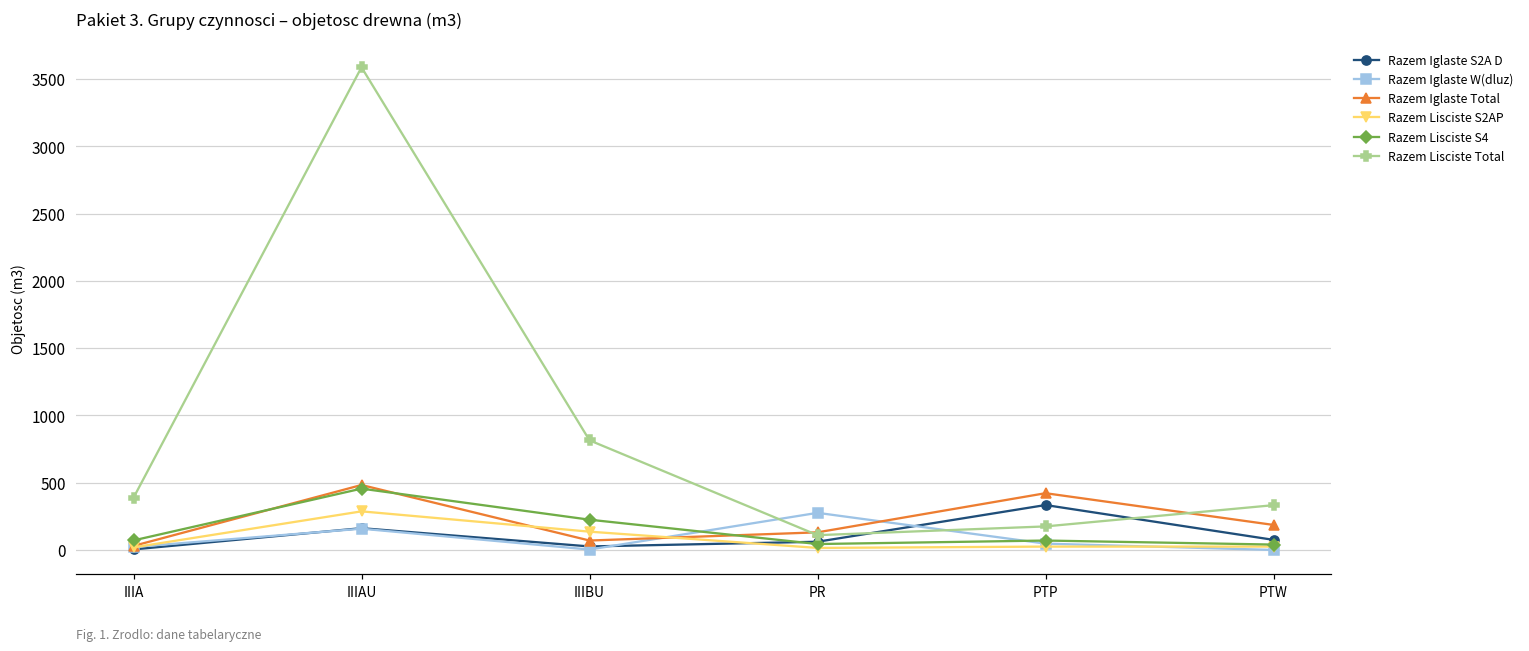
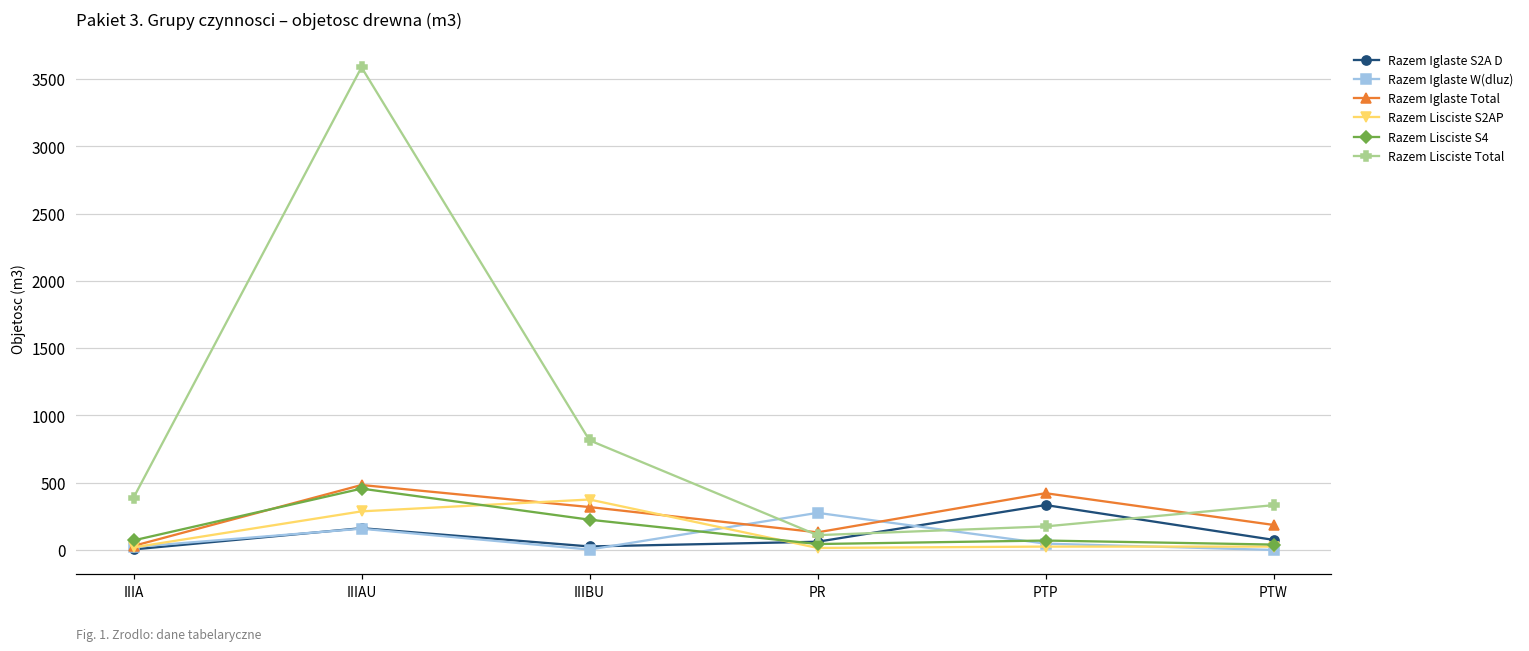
Razem Iglaste Total, IIIBU: 70 -> 320
Razem Lisciste S2AP, IIIBU: 140 -> 380
